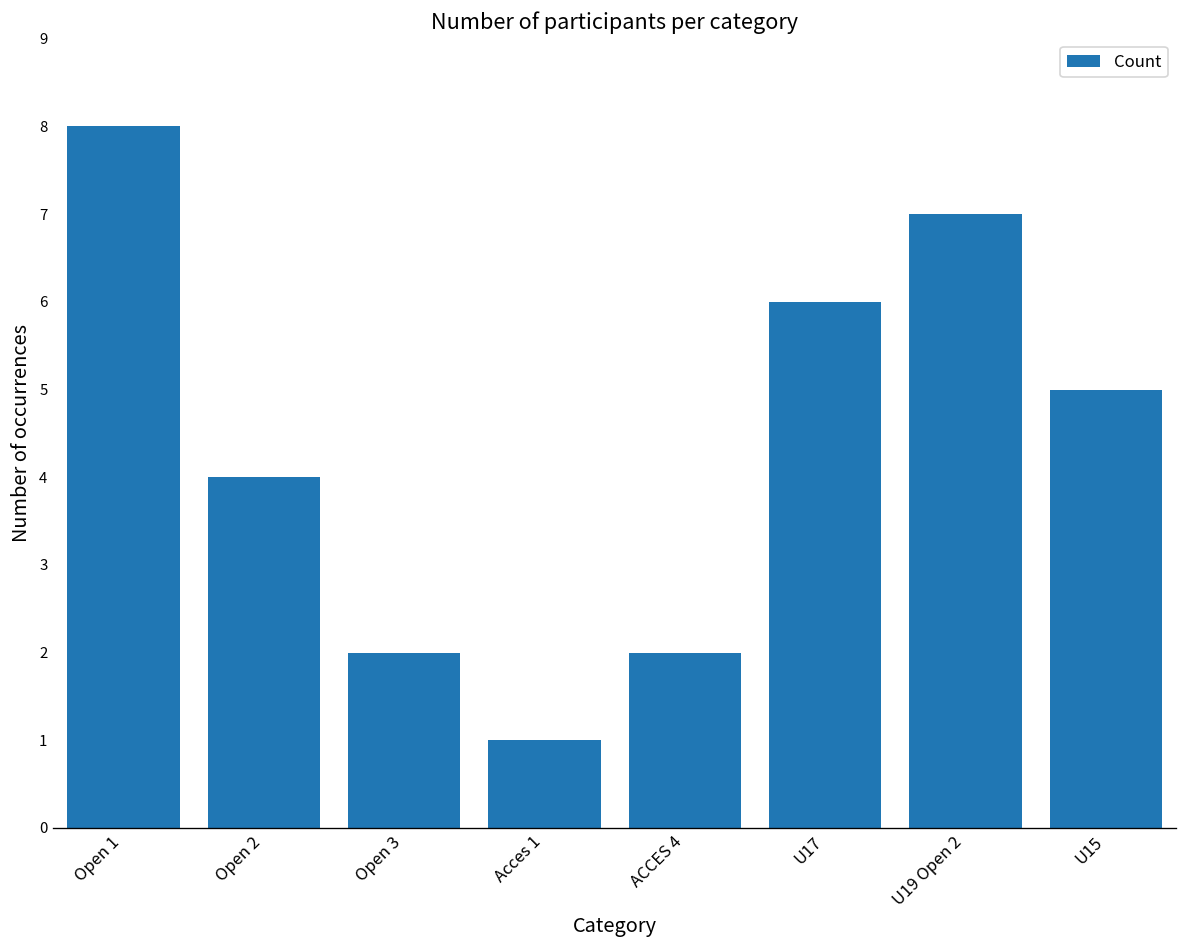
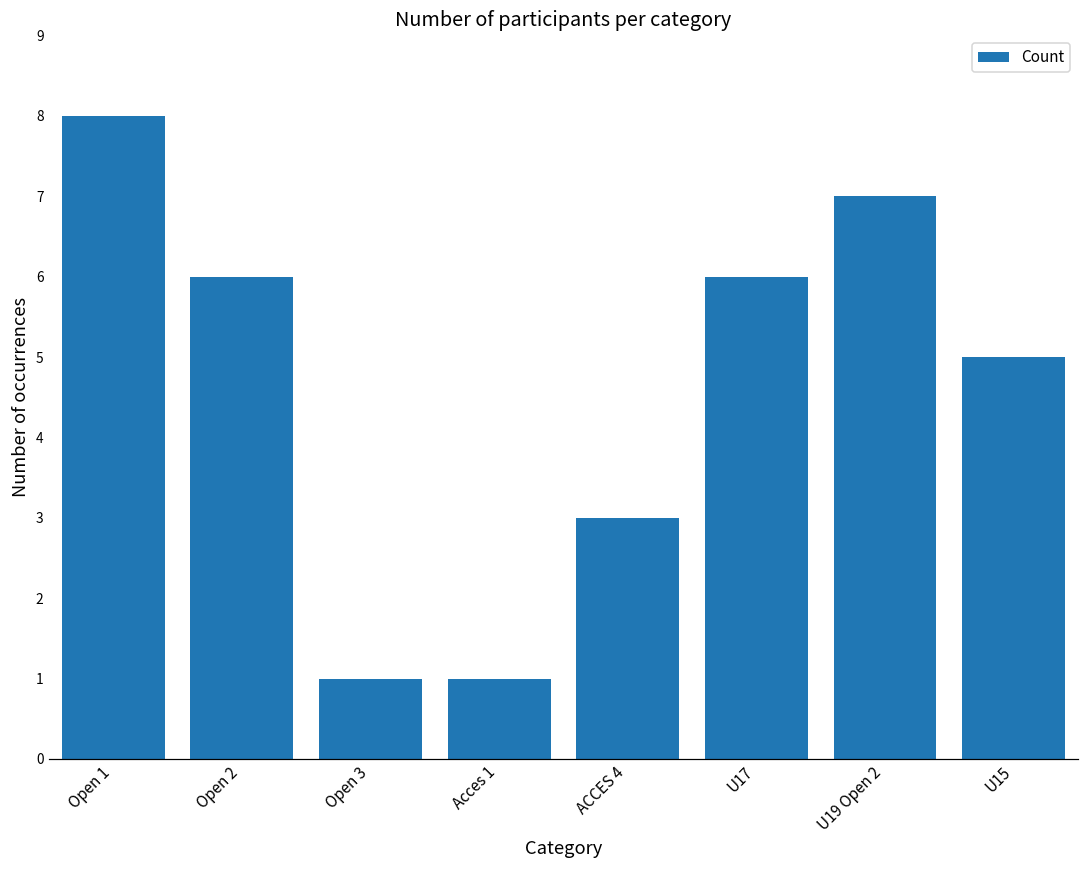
Open 2: 4 -> 6
Open 3: 2 -> 1
ACCES 4: 2 -> 3
